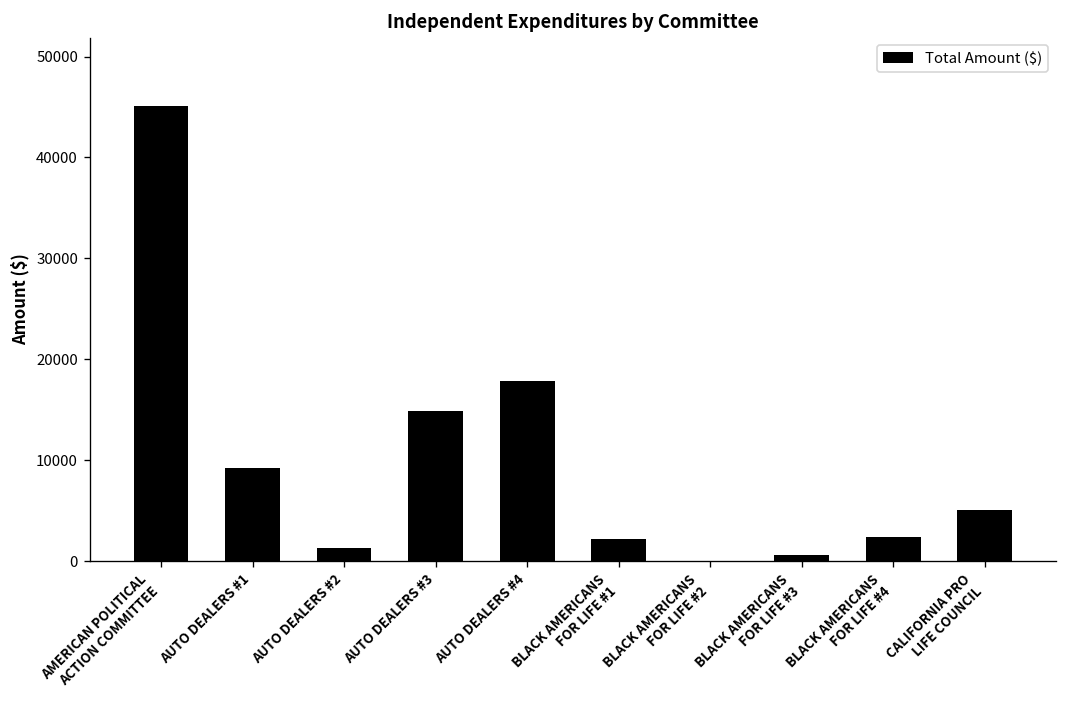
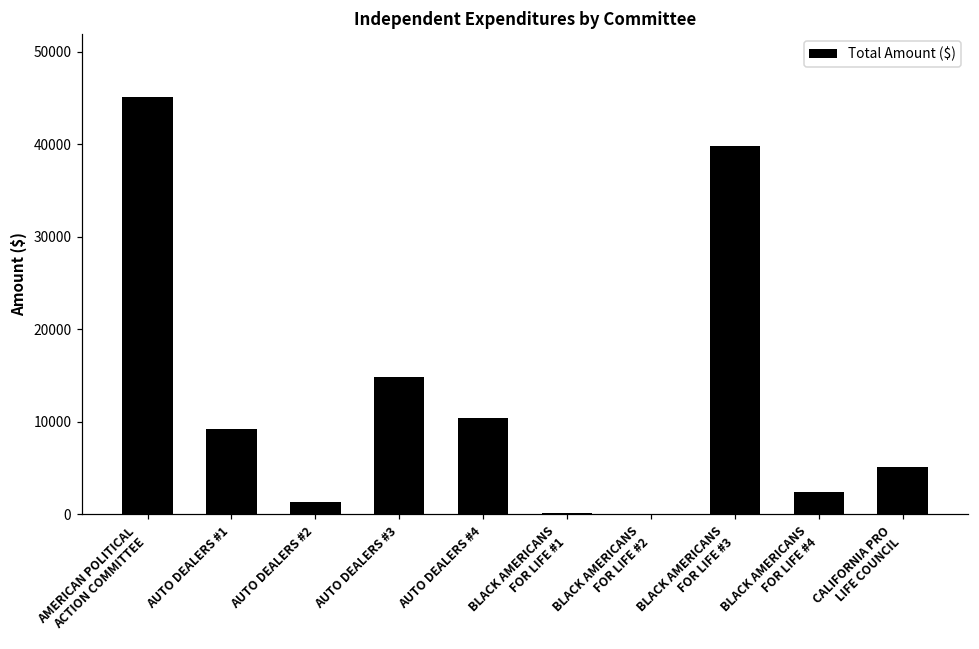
AUTO DEALERS #4: 18000 -> 10000
BLACK AMERICANS FOR LIFE #1: 2000 -> 0
BLACK AMERICANS FOR LIFE #3: 1000 -> 40000
